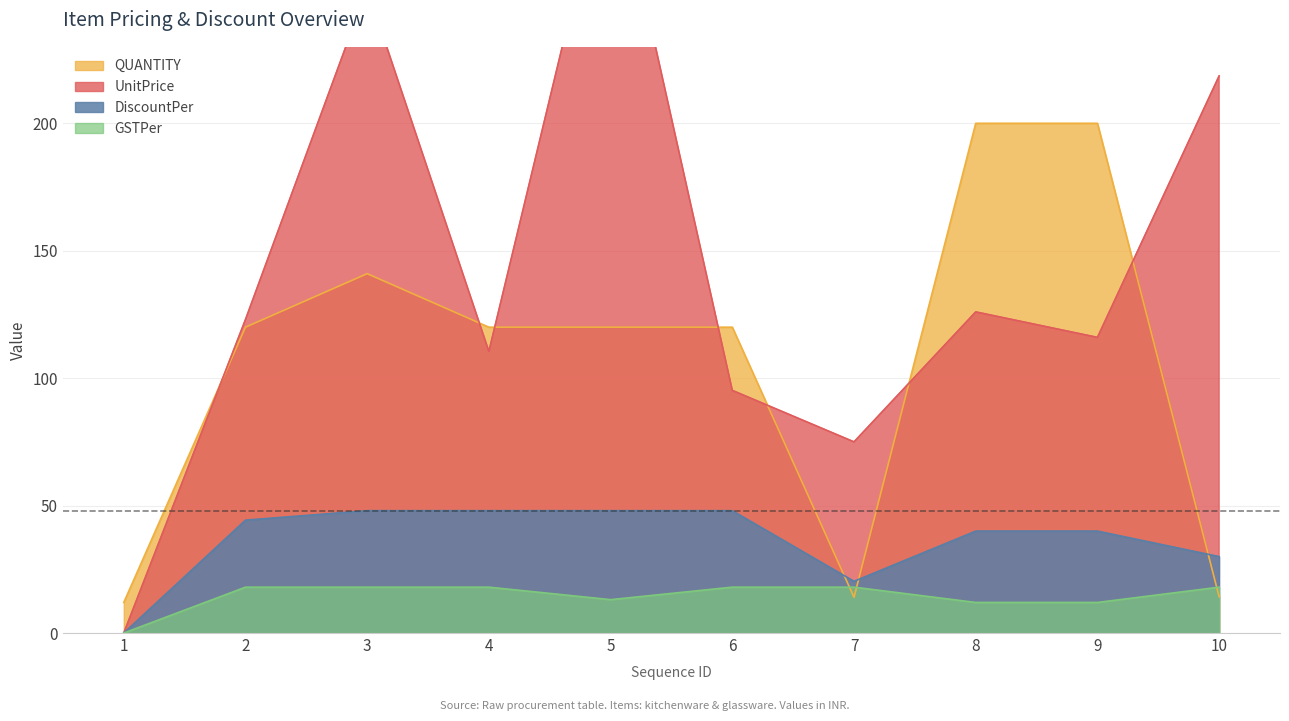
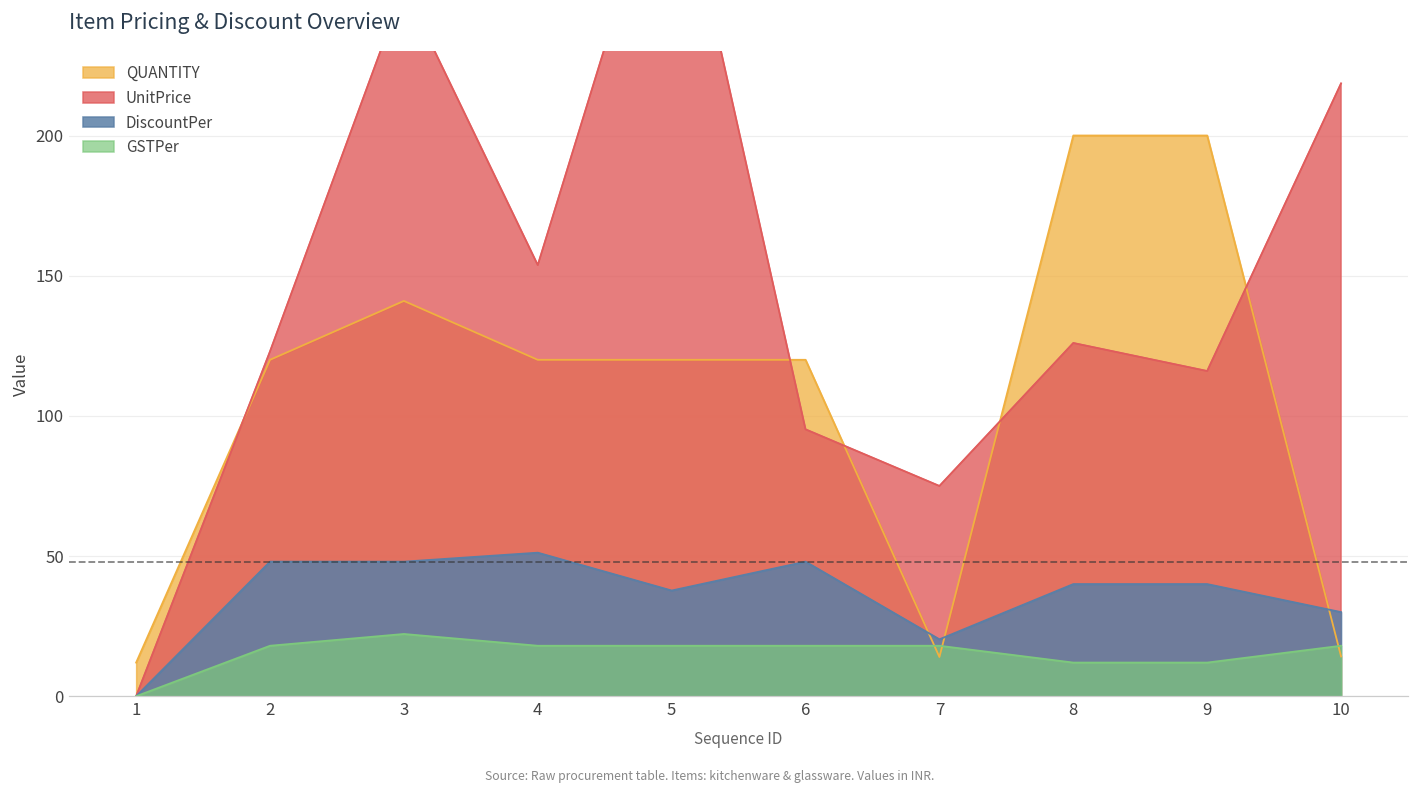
DiscountPer, 2: 44 -> 48
GSTPer, 3: 18 -> 22
UnitPrice, 4: 111 -> 154
DiscountPer, 4: 48 -> 51
DiscountPer, 5: 48 -> 38
GSTPer, 5: 13 -> 18
